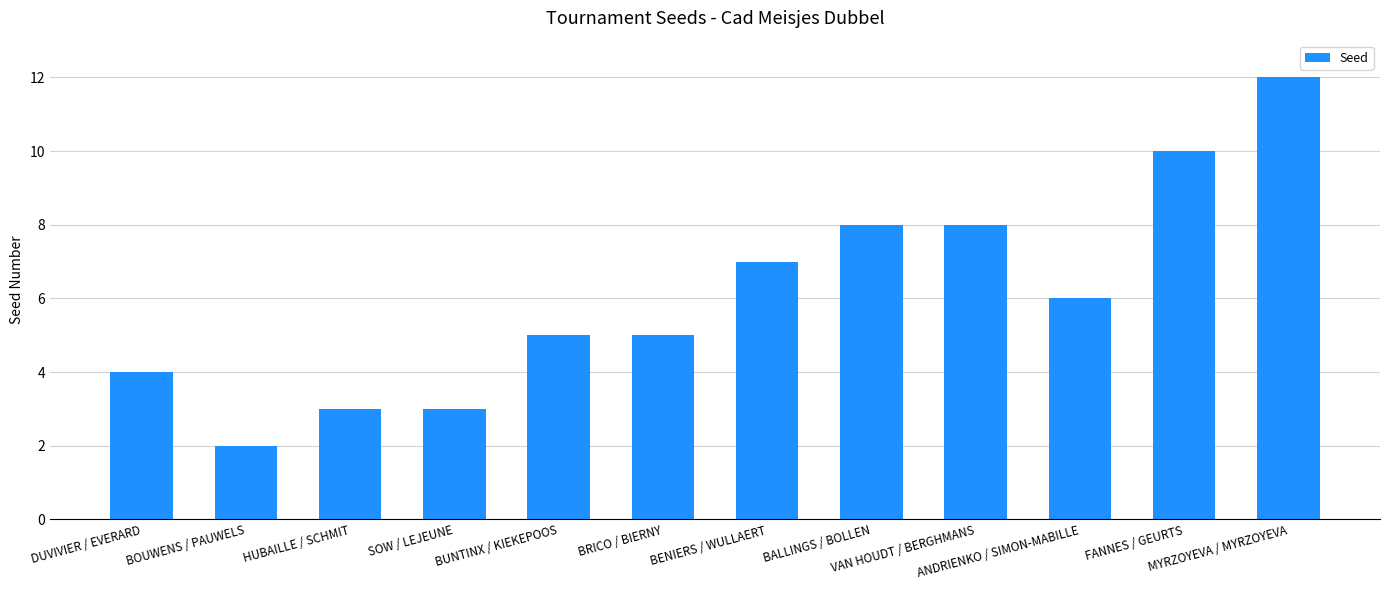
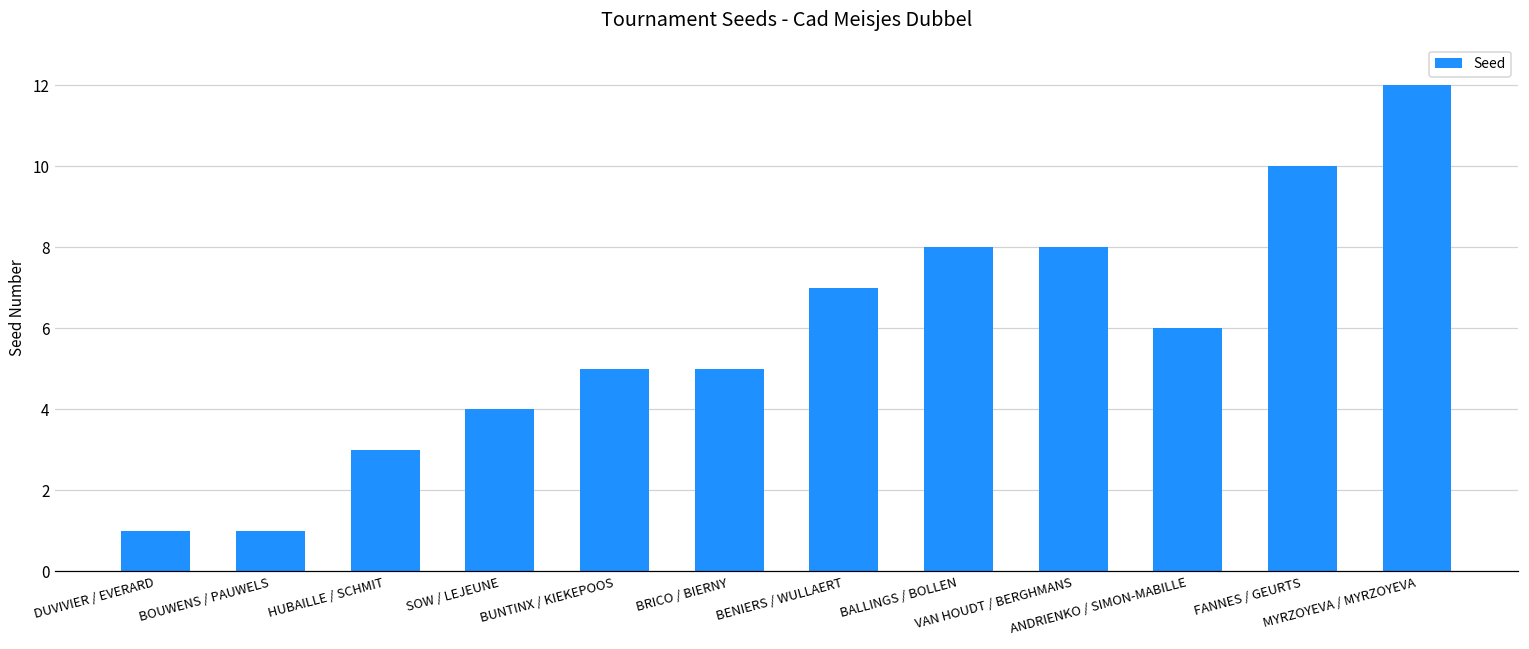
DUVIVIER / EVERARD: 4 -> 1
BOUWENS / PAUWELS: 2 -> 1
SOW / LEJEUNE: 3 -> 4
